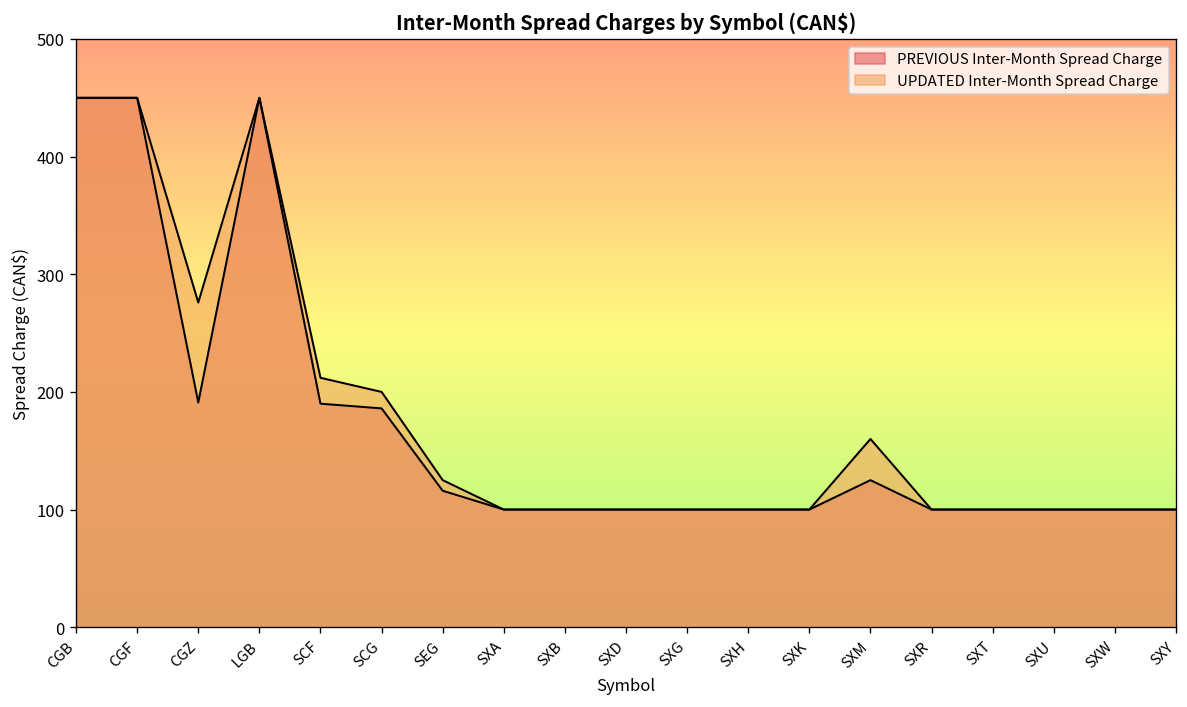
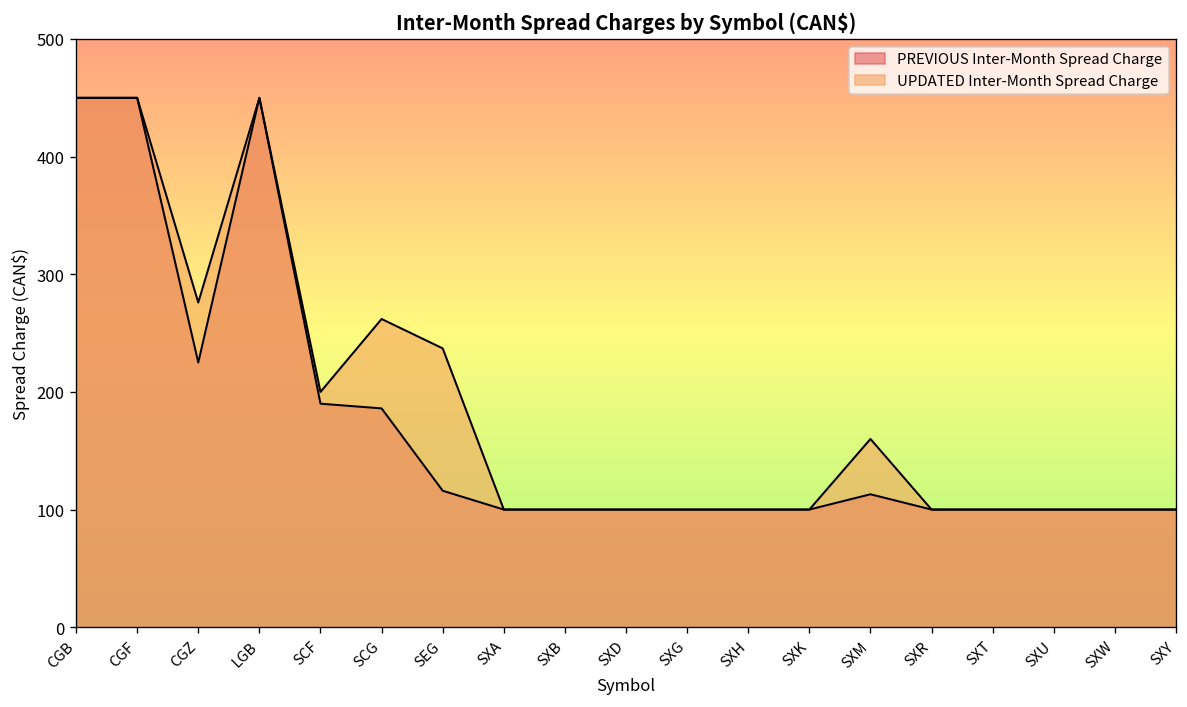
PREVIOUS Inter-Month Spread Charge, CGZ: 190 -> 230
UPDATED Inter-Month Spread Charge, SCF: 210 -> 200
UPDATED Inter-Month Spread Charge, SCG: 200 -> 260
UPDATED Inter-Month Spread Charge, SEG: 130 -> 240
PREVIOUS Inter-Month Spread Charge, SXM: 130 -> 110
